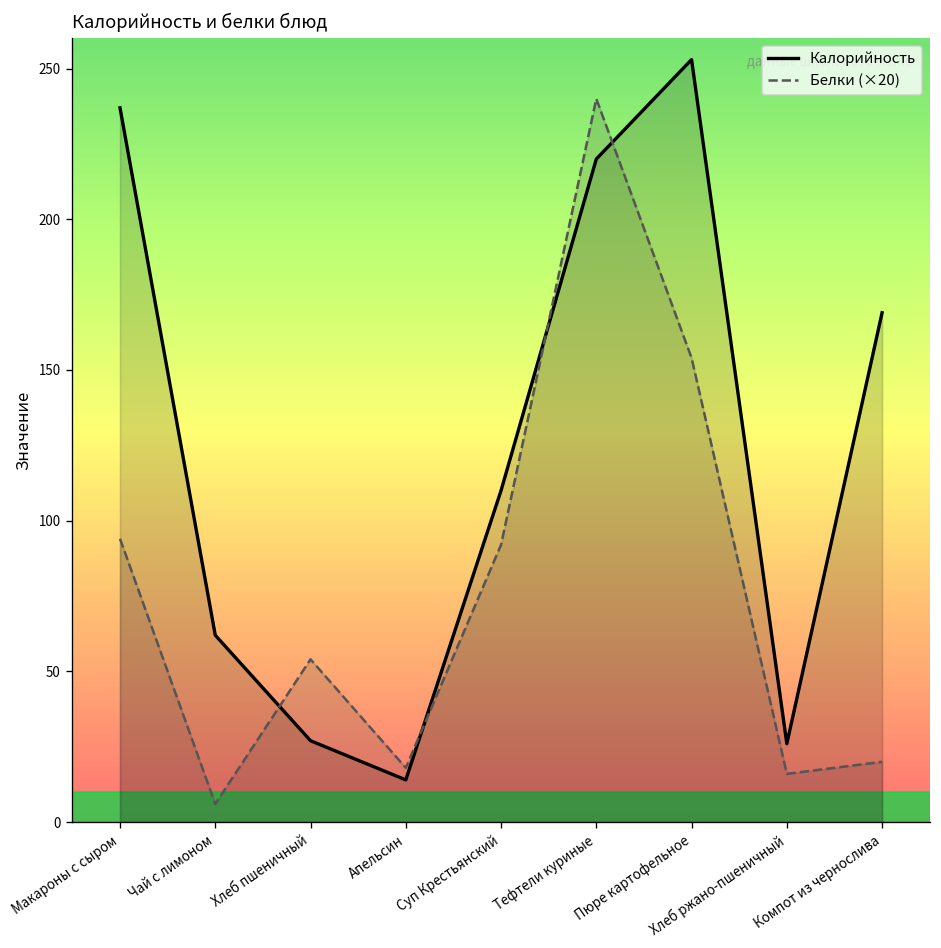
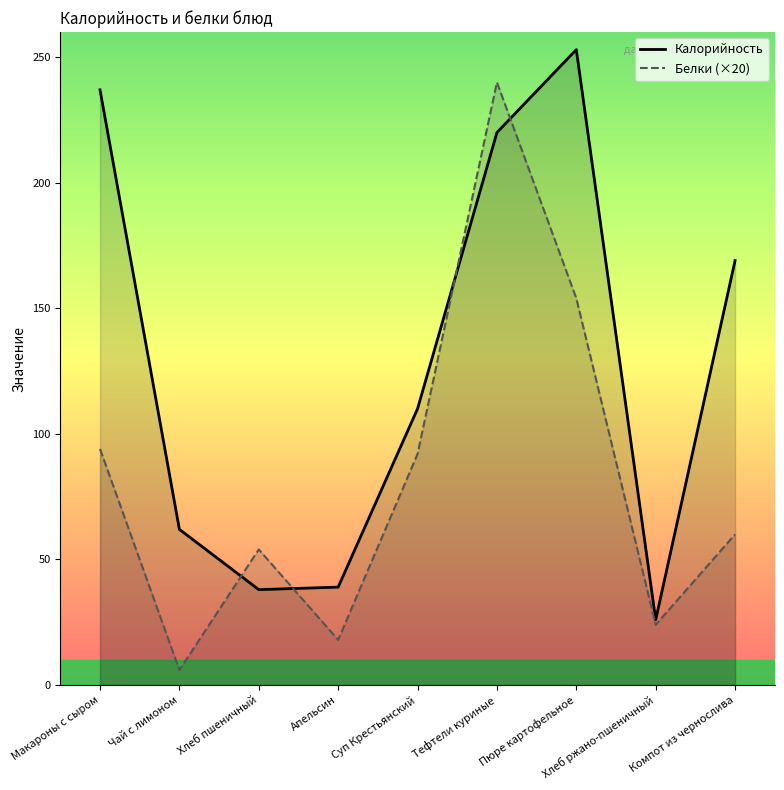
Калорийность, Хлеб пшеничный: 27 -> 38
Калорийность, Апельсин: 14 -> 39
Белки (×20), Хлеб ржано-пшеничный: 16 -> 24
Белки (×20), Компот из чернослива: 20 -> 60
